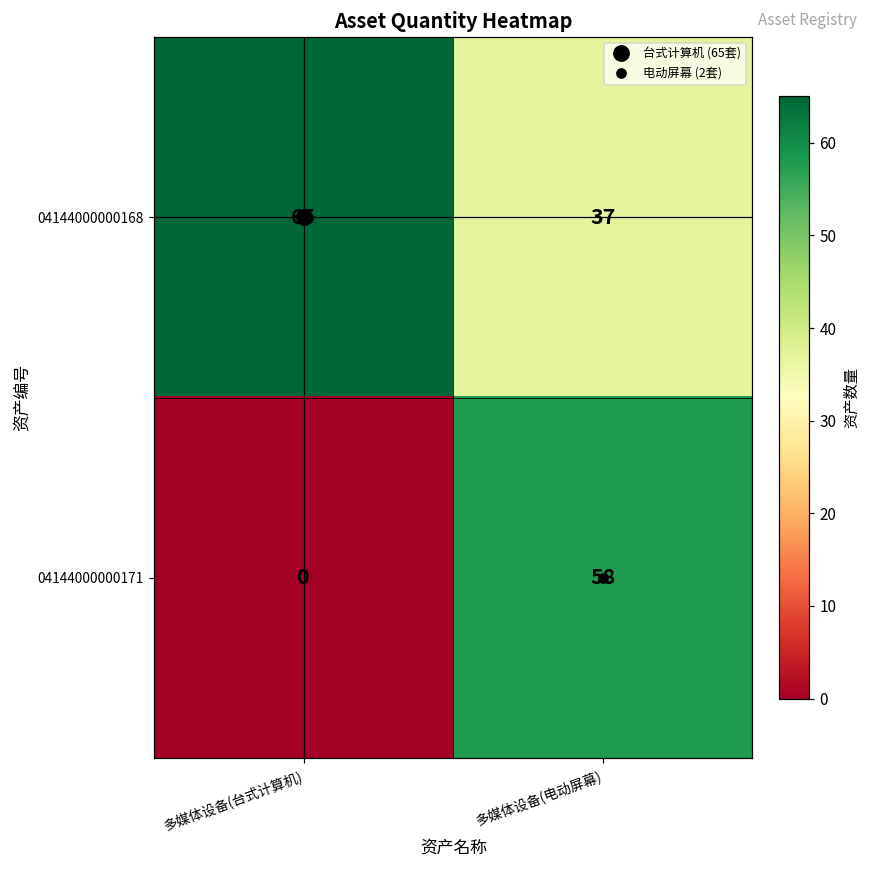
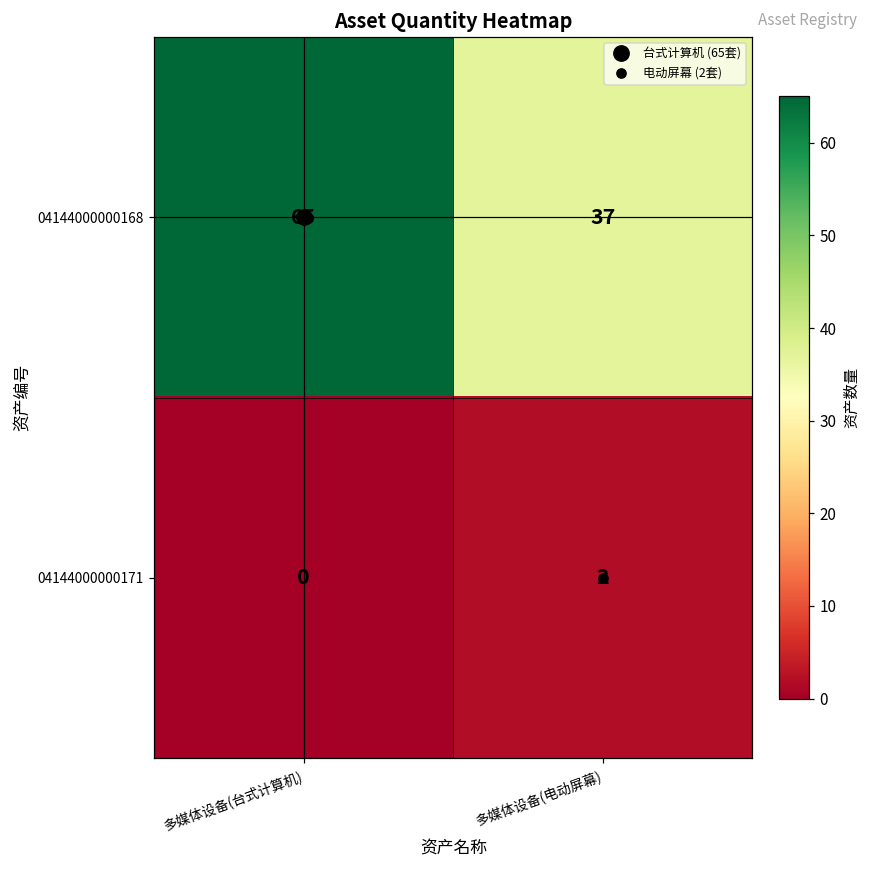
04144000000171, 多媒体设备(电动屏幕): 58 -> 2
